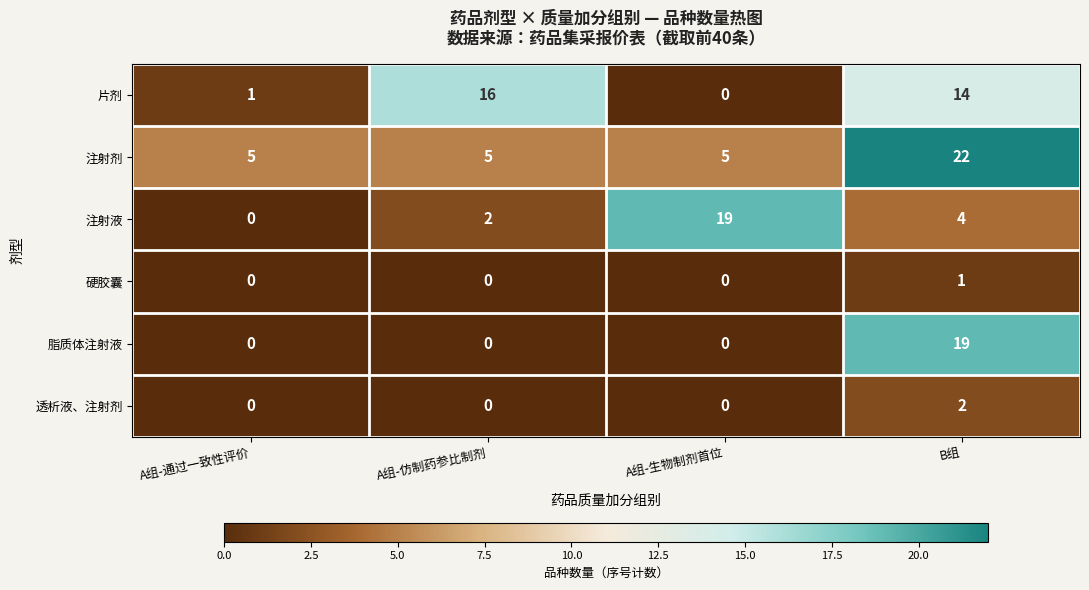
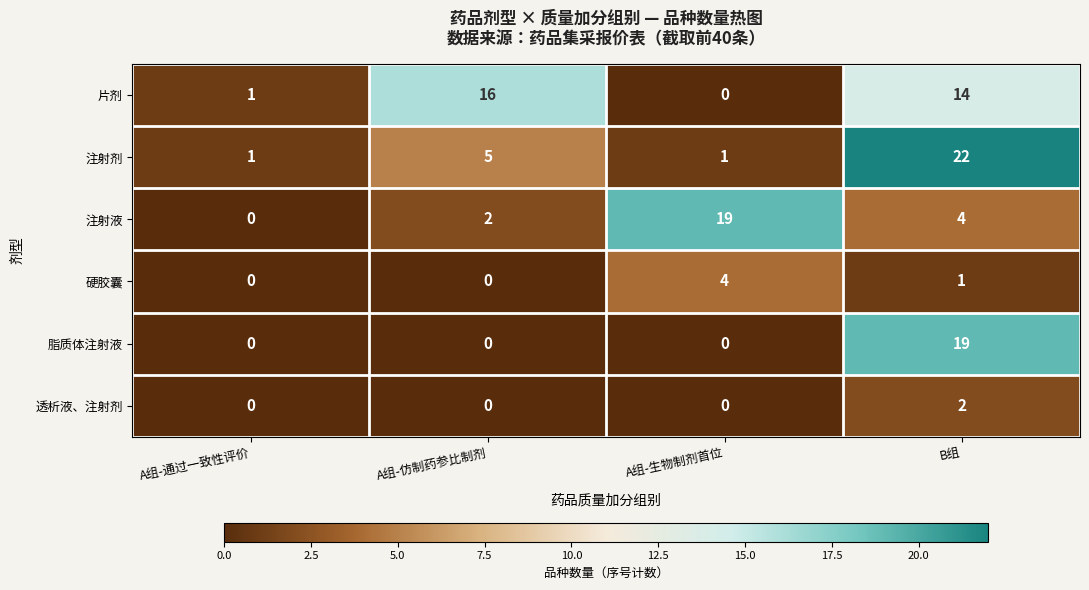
注射剂, A组-通过一致性评价: 5 -> 1
注射剂, A组-生物制剂首位: 5 -> 1
硬胶囊, A组-生物制剂首位: 0 -> 4
